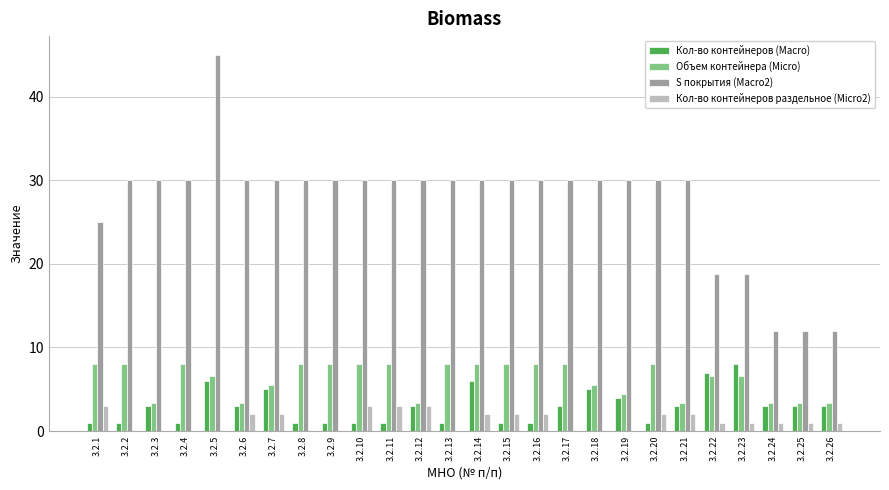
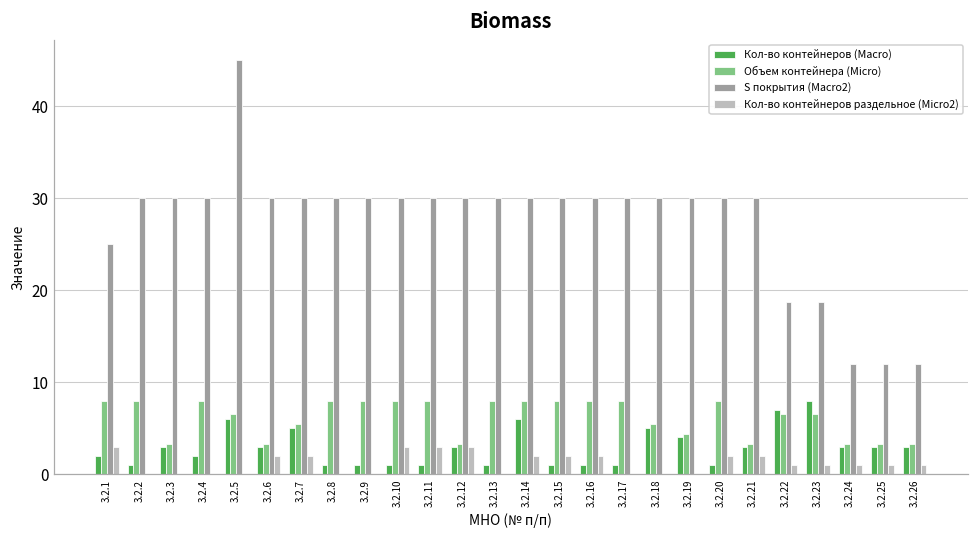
Кол-во контейнеров (Macro), 3.2.1: 1 -> 2
Кол-во контейнеров (Macro), 3.2.4: 1 -> 2
Кол-во контейнеров (Macro), 3.2.17: 3 -> 1
